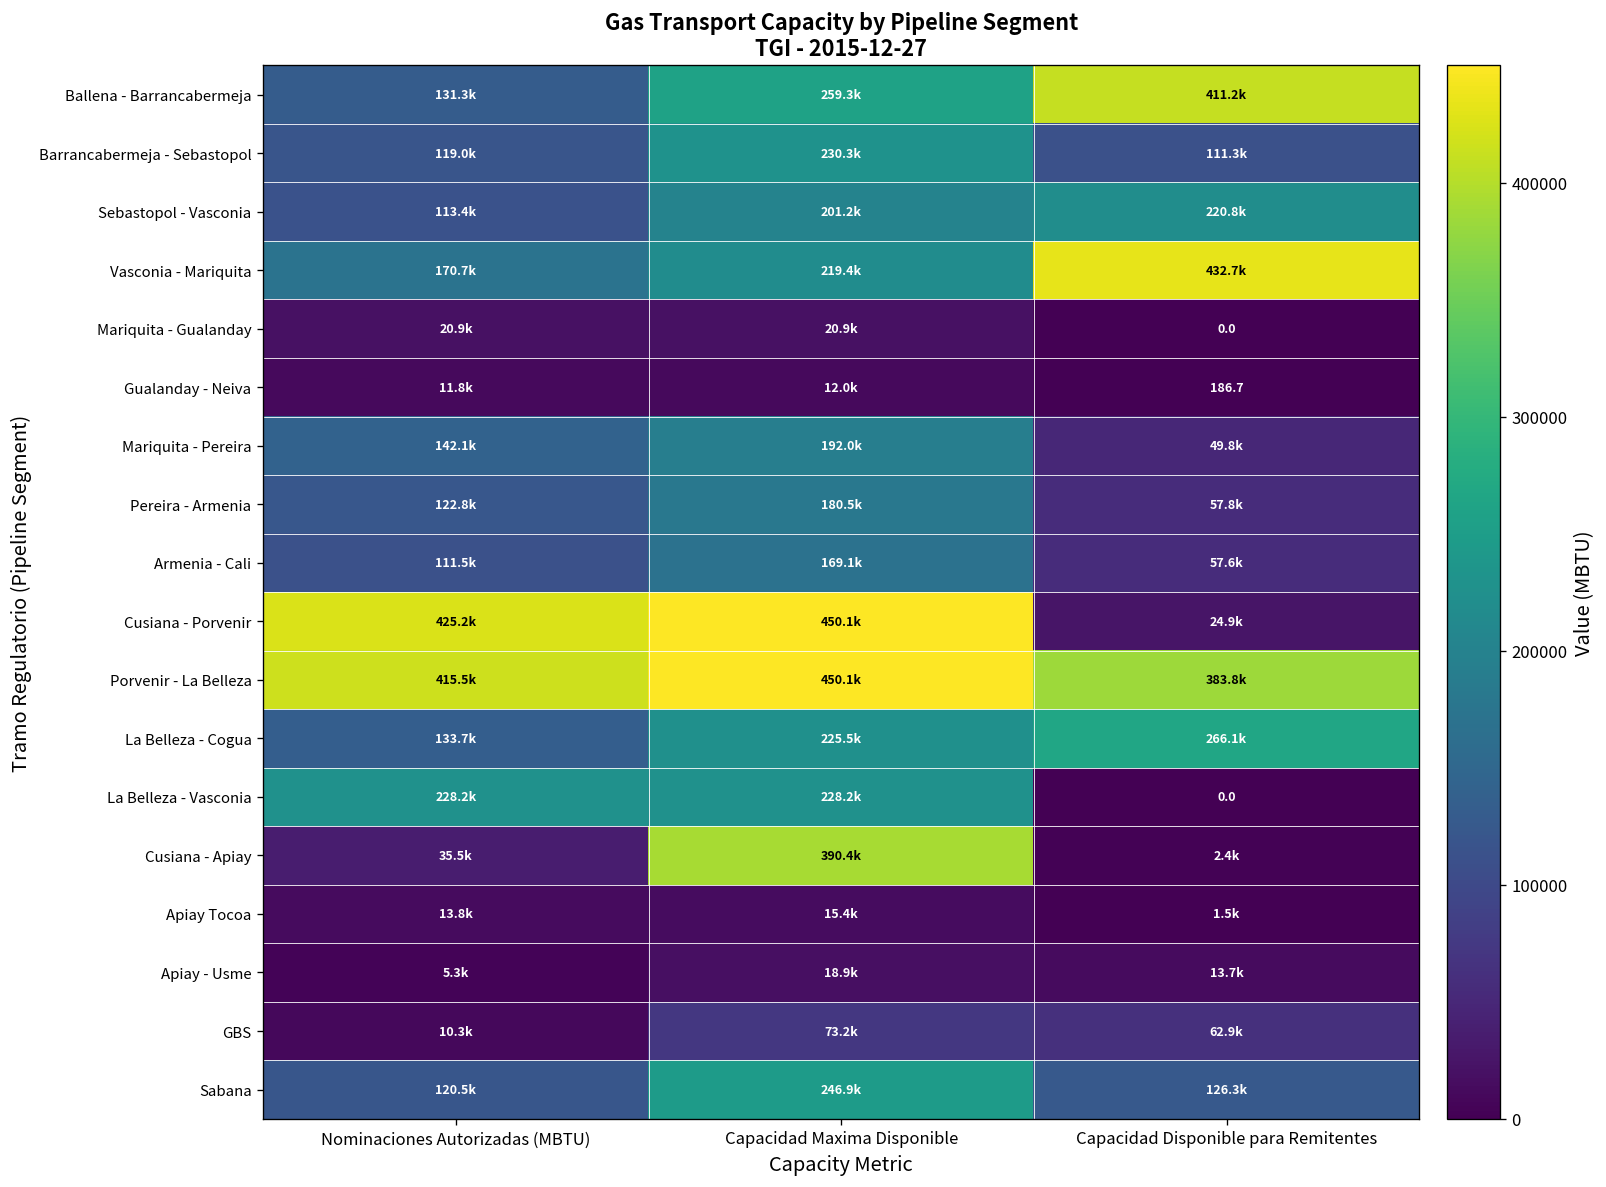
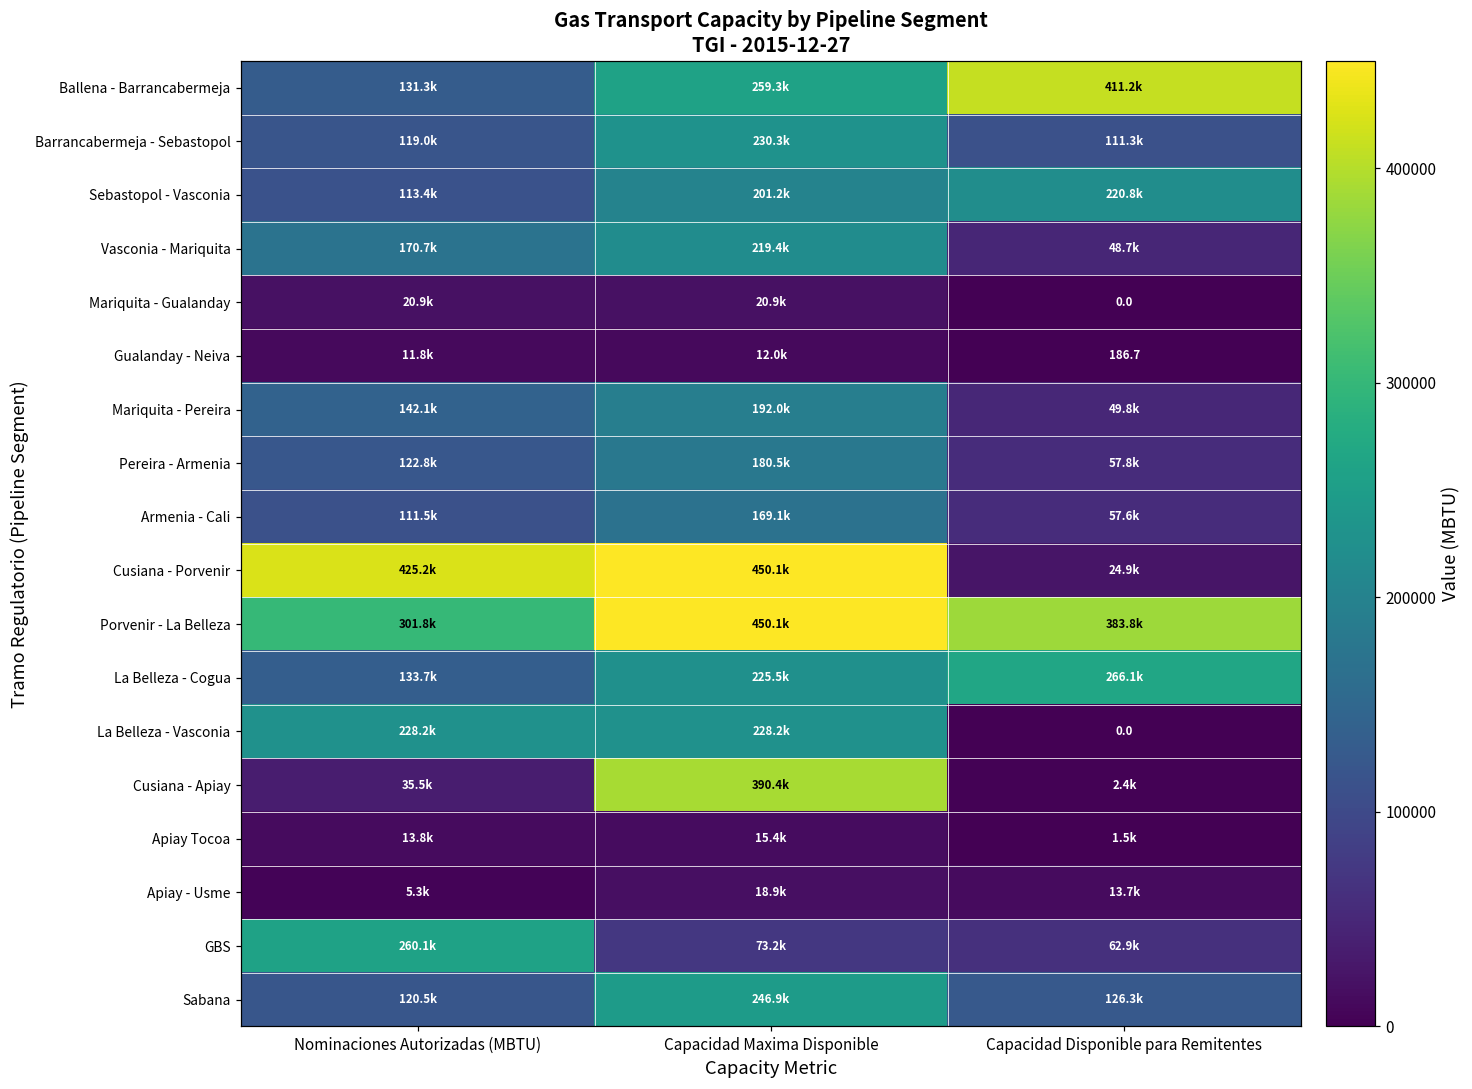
Vasconia - Mariquita, Capacidad Disponible para Remitentes: 432.7k -> 48.7k
Porvenir - La Belleza, Nominaciones Autorizadas (MBTU): 415.5k -> 301.8k
GBS, Nominaciones Autorizadas (MBTU): 10.3k -> 260.1k
